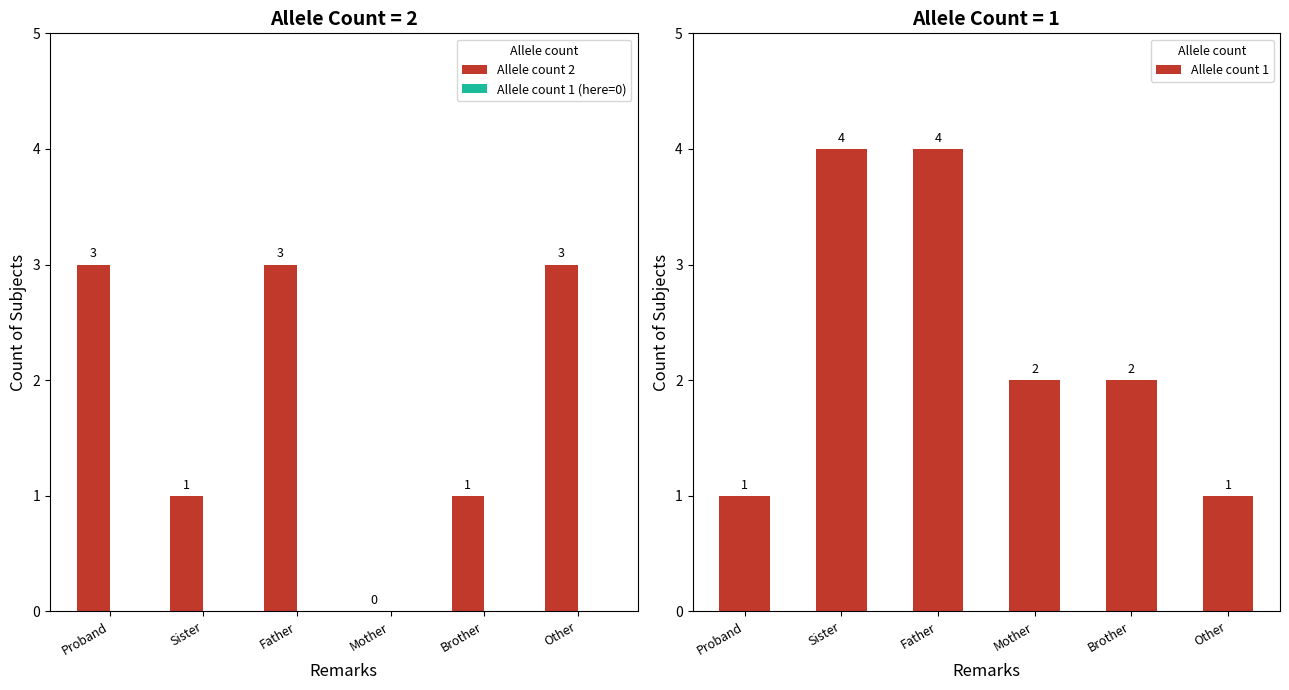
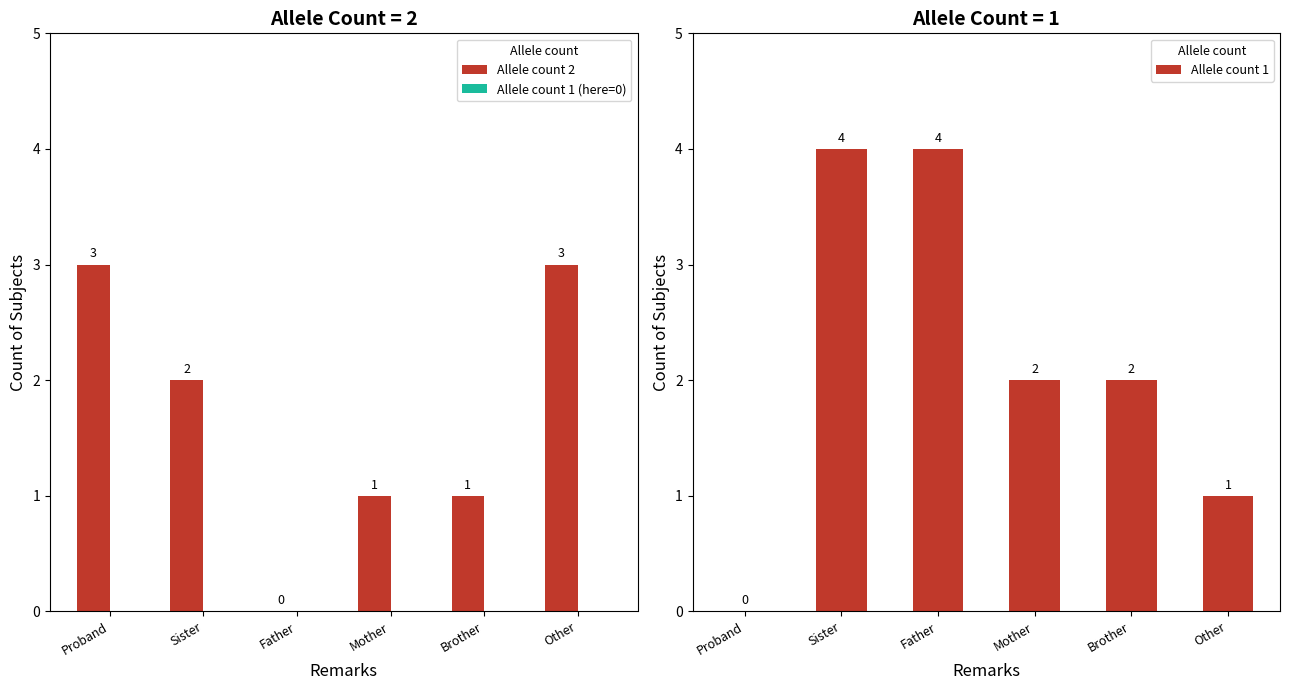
Allele Count = 2, Allele count 2, Sister: 1 -> 2
Allele Count = 2, Allele count 2, Father: 3 -> 0
Allele Count = 2, Allele count 2, Mother: 0 -> 1
Allele Count = 1, Proband: 1 -> 0
